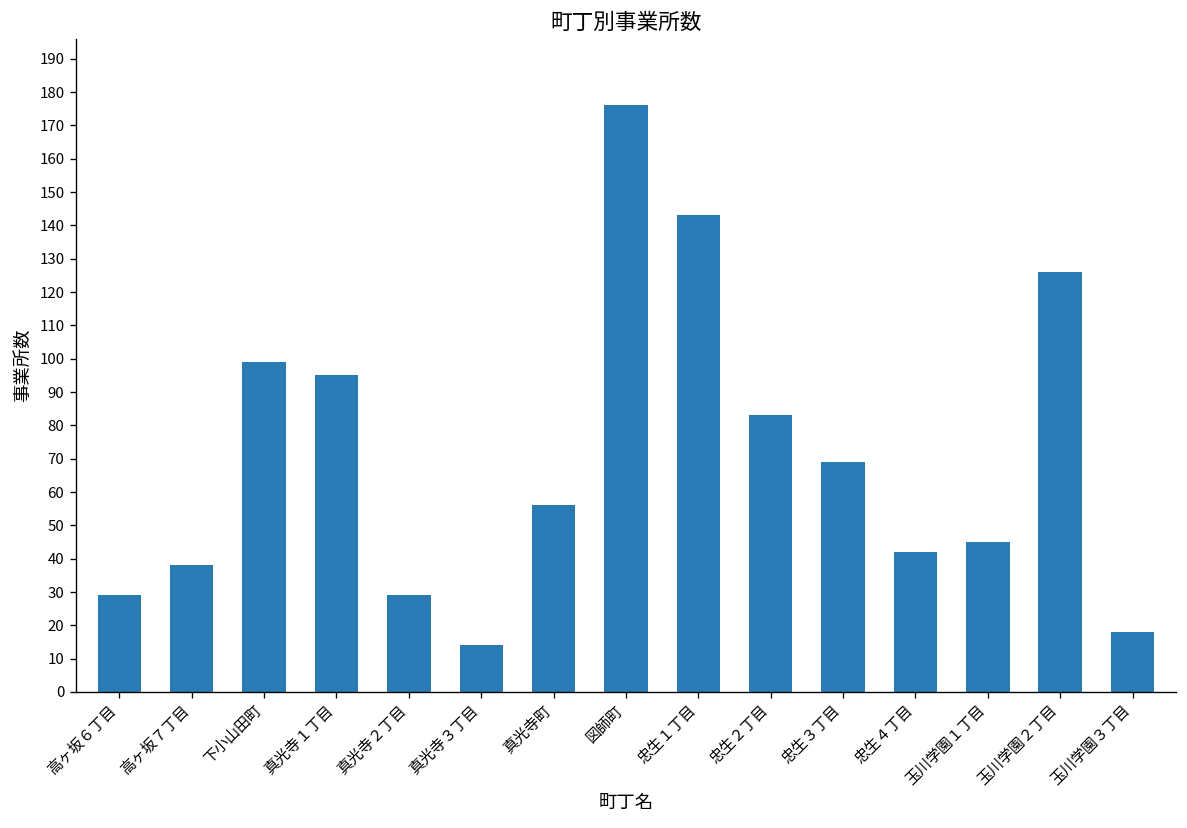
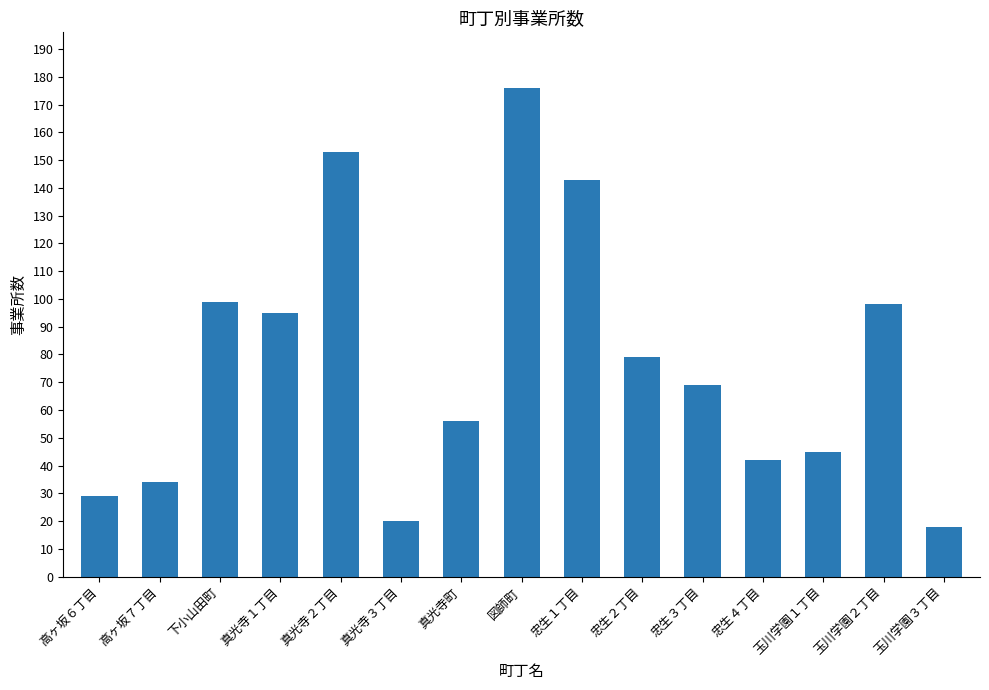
高ヶ坂７丁目: 38 -> 34
真光寺２丁目: 29 -> 153
真光寺３丁目: 14 -> 20
忠生２丁目: 83 -> 79
玉川学園２丁目: 126 -> 98
